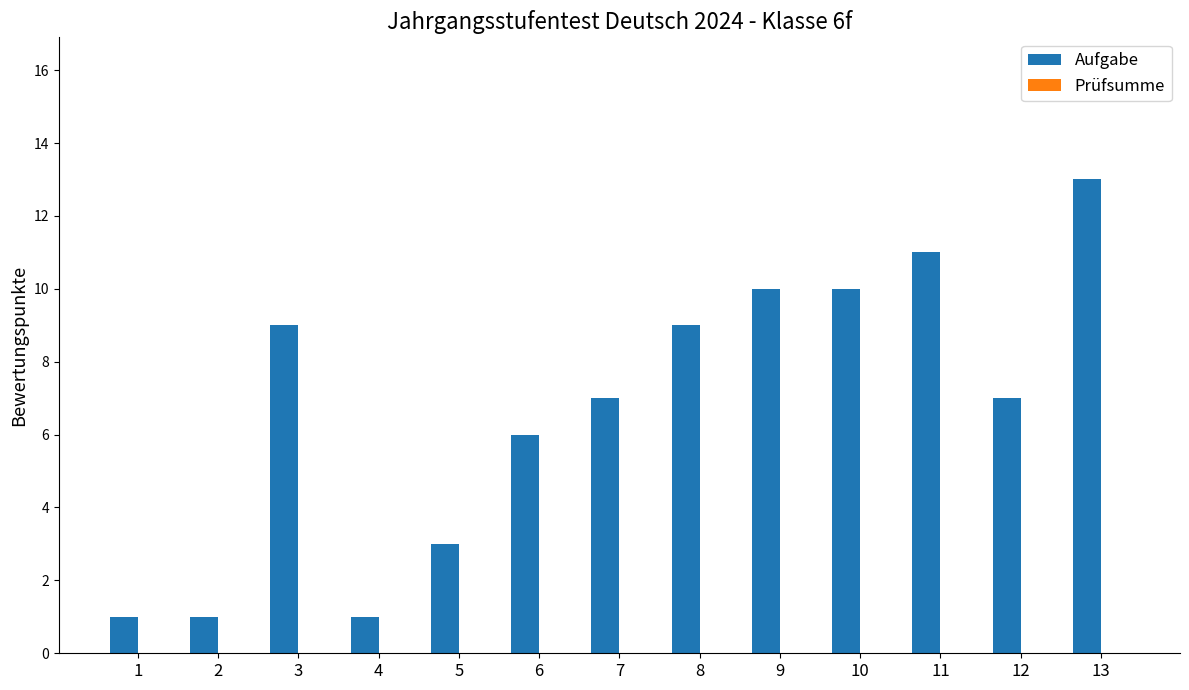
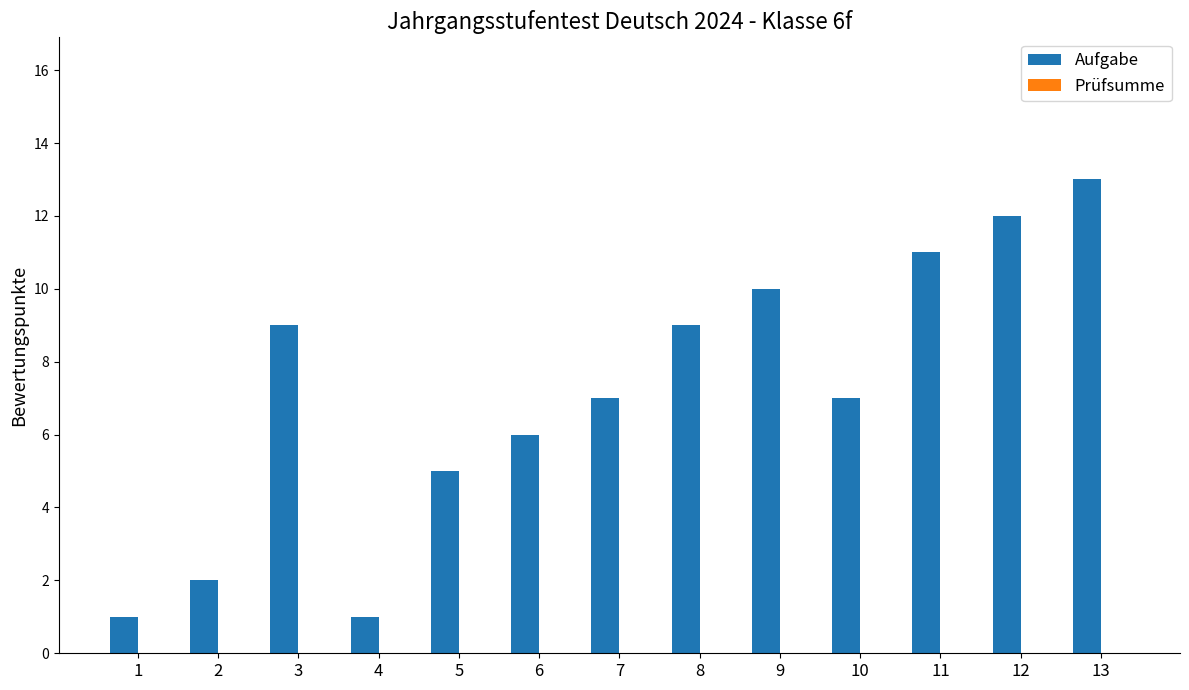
Aufgabe, 2: 1 -> 2
Aufgabe, 5: 3 -> 5
Aufgabe, 10: 10 -> 7
Aufgabe, 12: 7 -> 12
